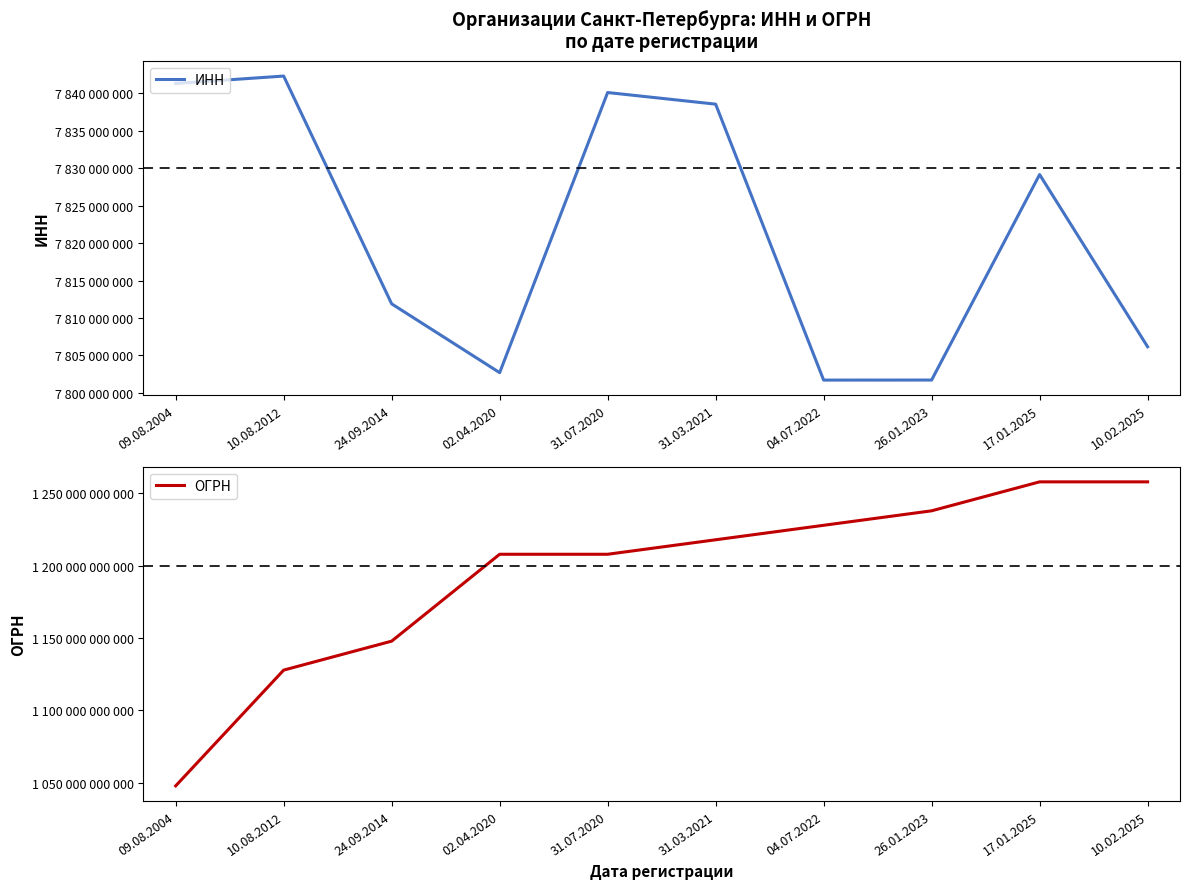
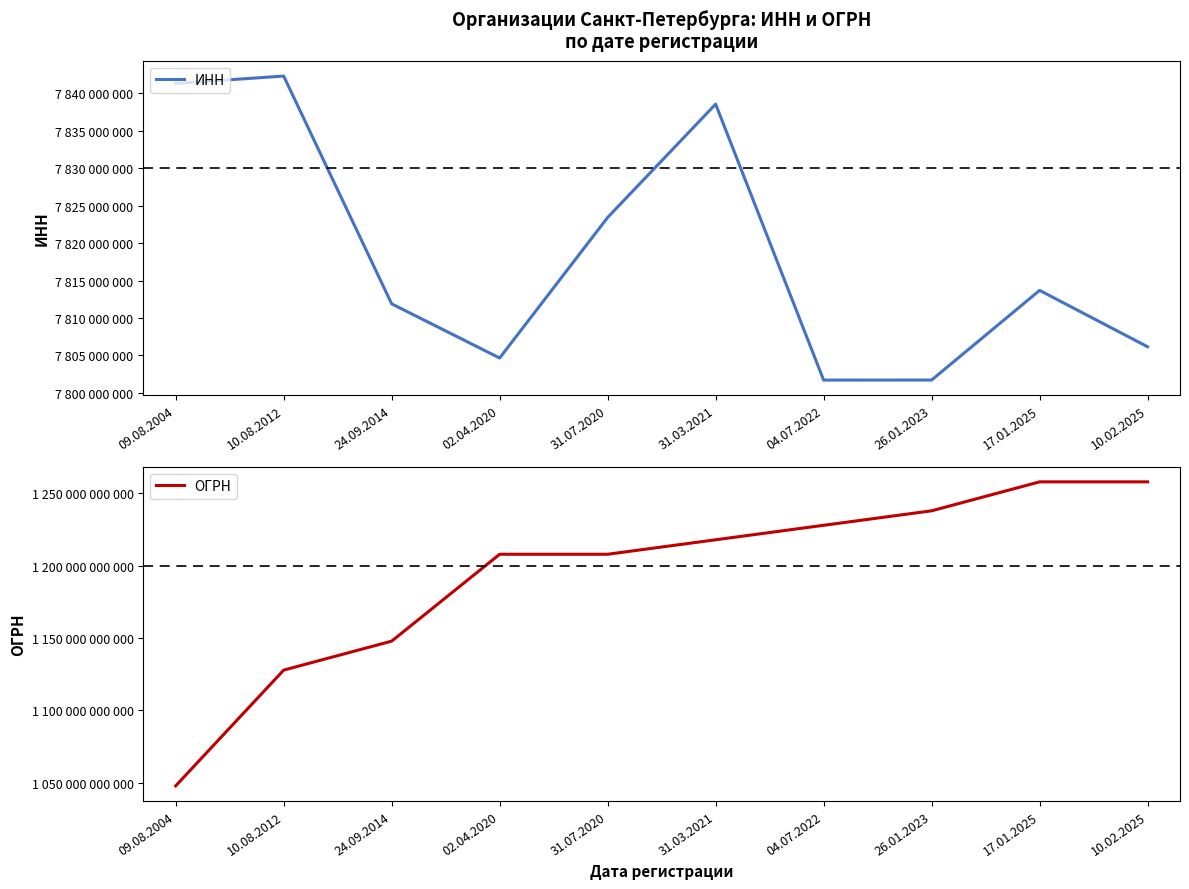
Организации Санкт-Петербурга: ИНН и ОГРН по дате регистрации, 02.04.2020: 7803000000 -> 7805000000
Организации Санкт-Петербурга: ИНН и ОГРН по дате регистрации, 31.07.2020: 7840000000 -> 7823000000
Организации Санкт-Петербурга: ИНН и ОГРН по дате регистрации, 17.01.2025: 7829000000 -> 7814000000
